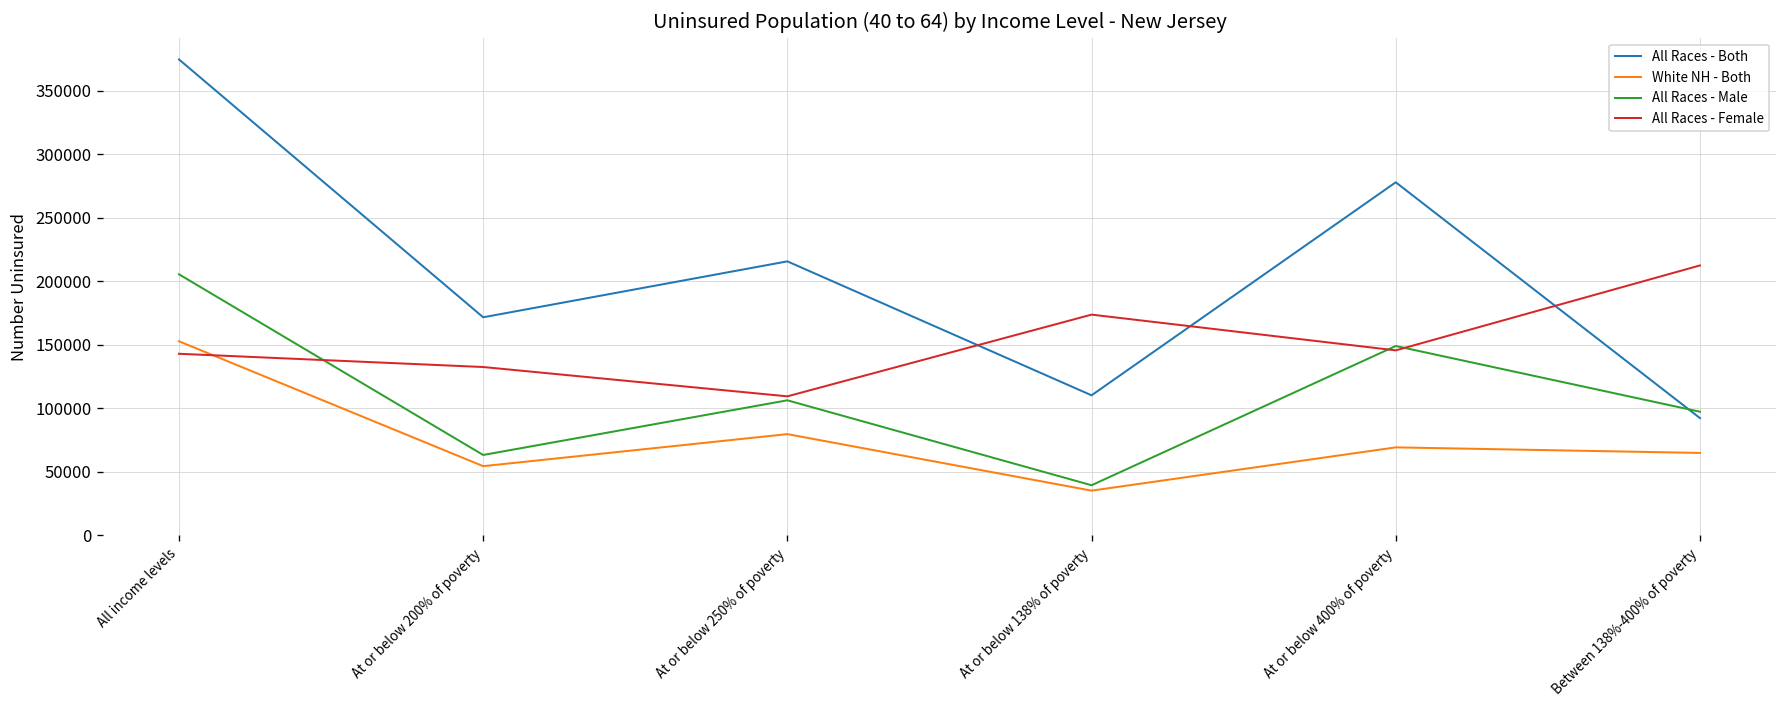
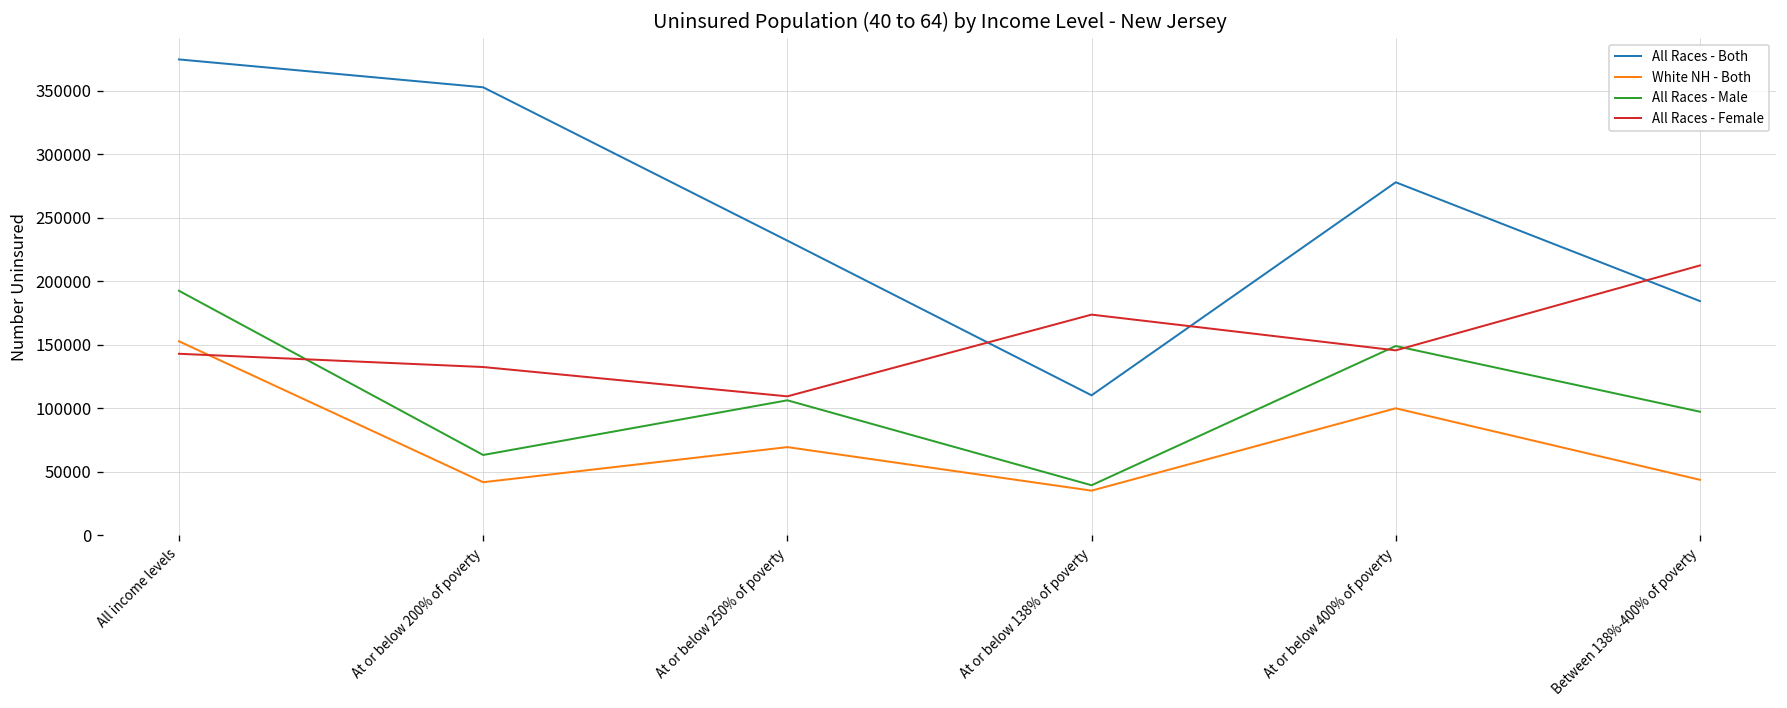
All Races - Male, All income levels: 206000 -> 193000
All Races - Both, At or below 200% of poverty: 172000 -> 353000
White NH - Both, At or below 200% of poverty: 54000 -> 42000
All Races - Both, At or below 250% of poverty: 216000 -> 232000
White NH - Both, At or below 250% of poverty: 80000 -> 69000
White NH - Both, At or below 400% of poverty: 69000 -> 100000
All Races - Both, Between 138%-400% of poverty: 92000 -> 184000
White NH - Both, Between 138%-400% of poverty: 65000 -> 44000
